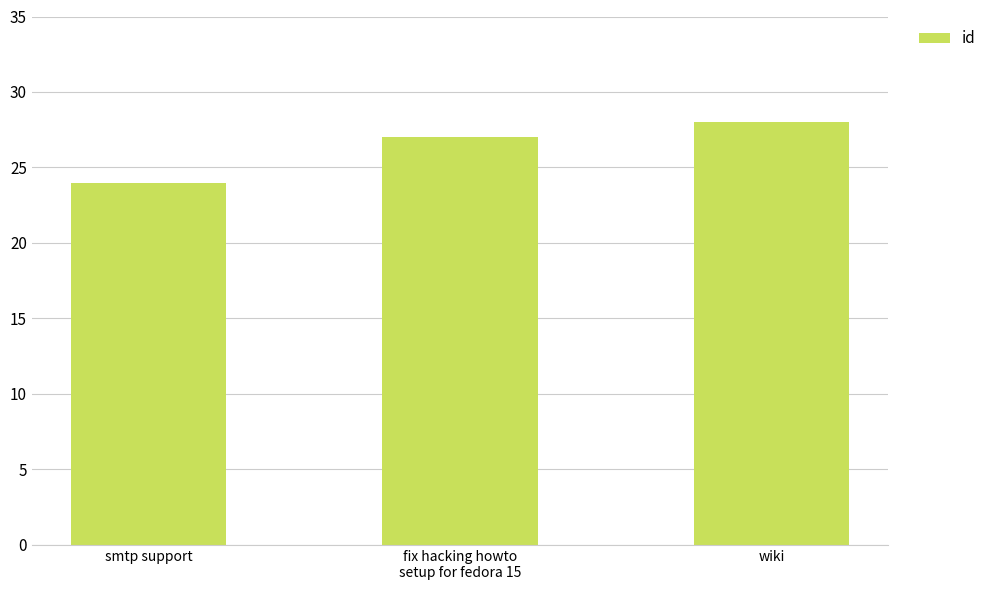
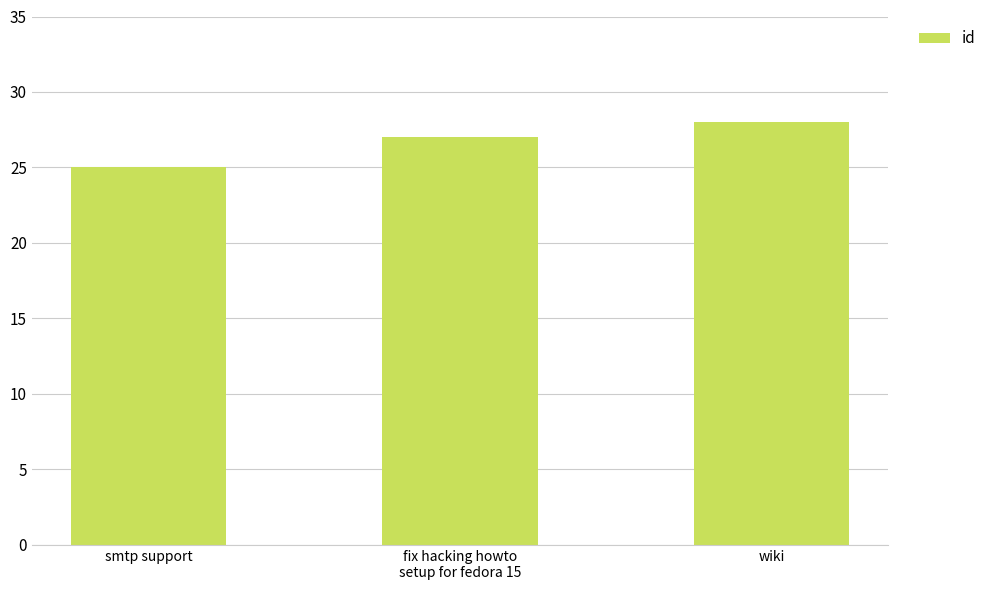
smtp support: 24 -> 25
